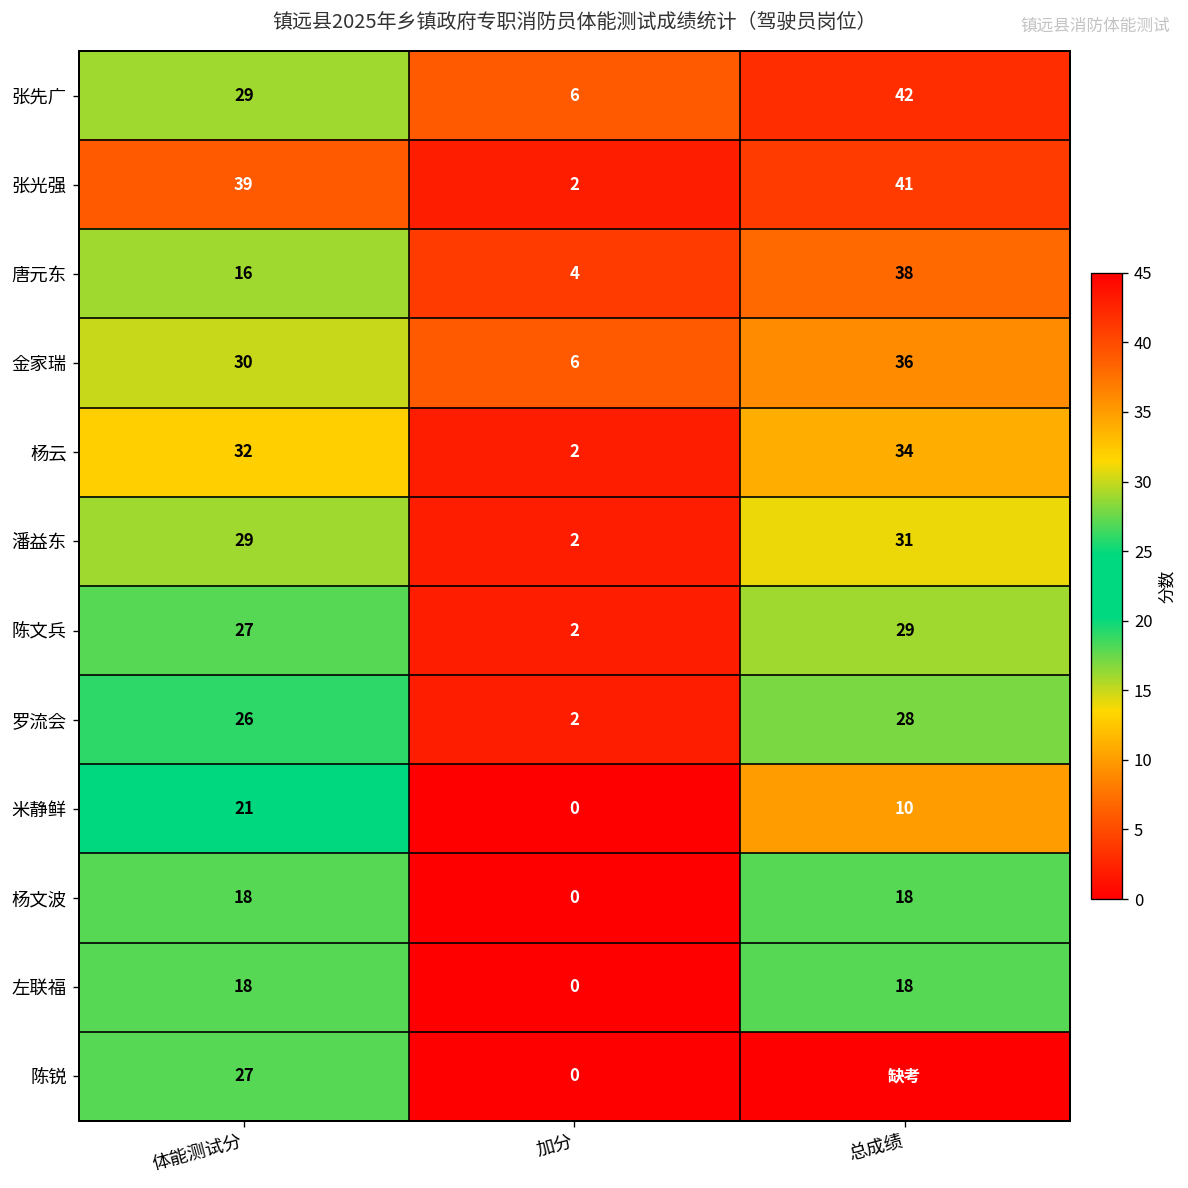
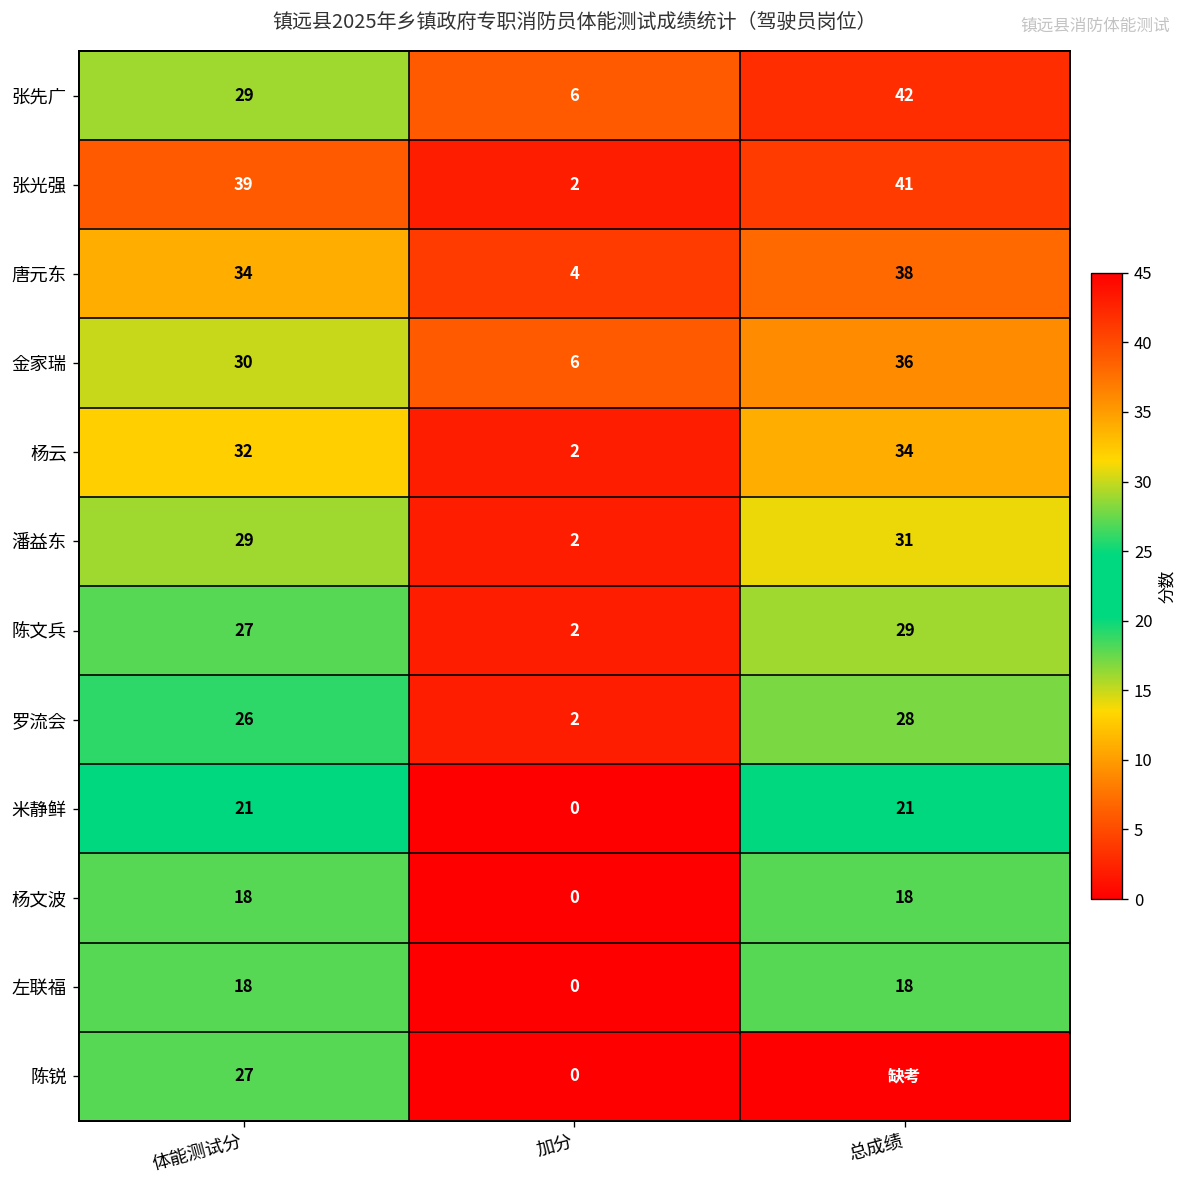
唐元东, 体能测试分: 16 -> 34
米静鲜, 总成绩: 10 -> 21
